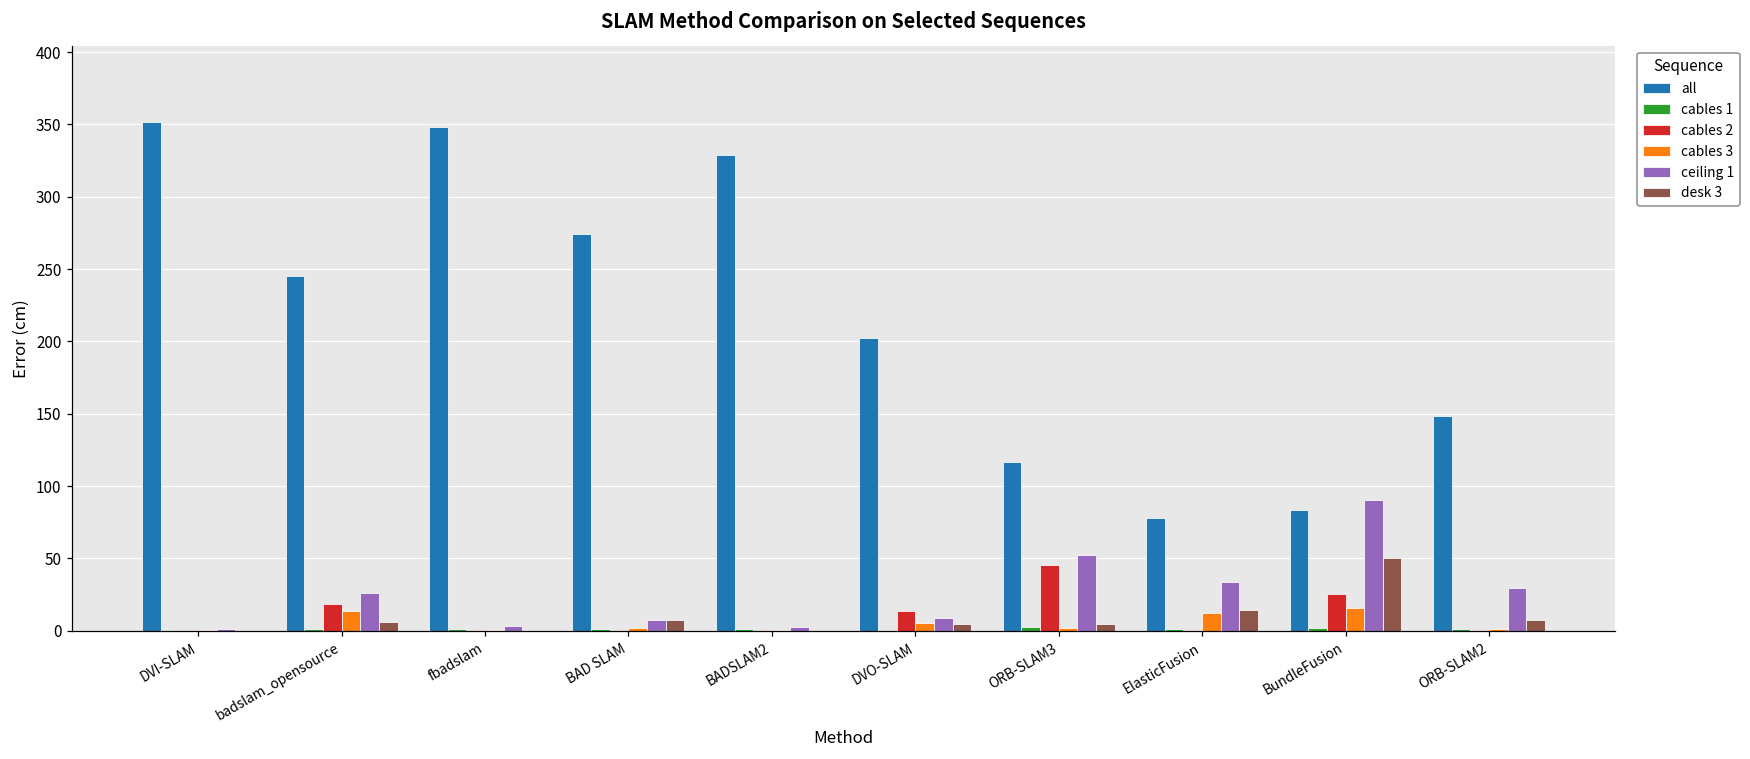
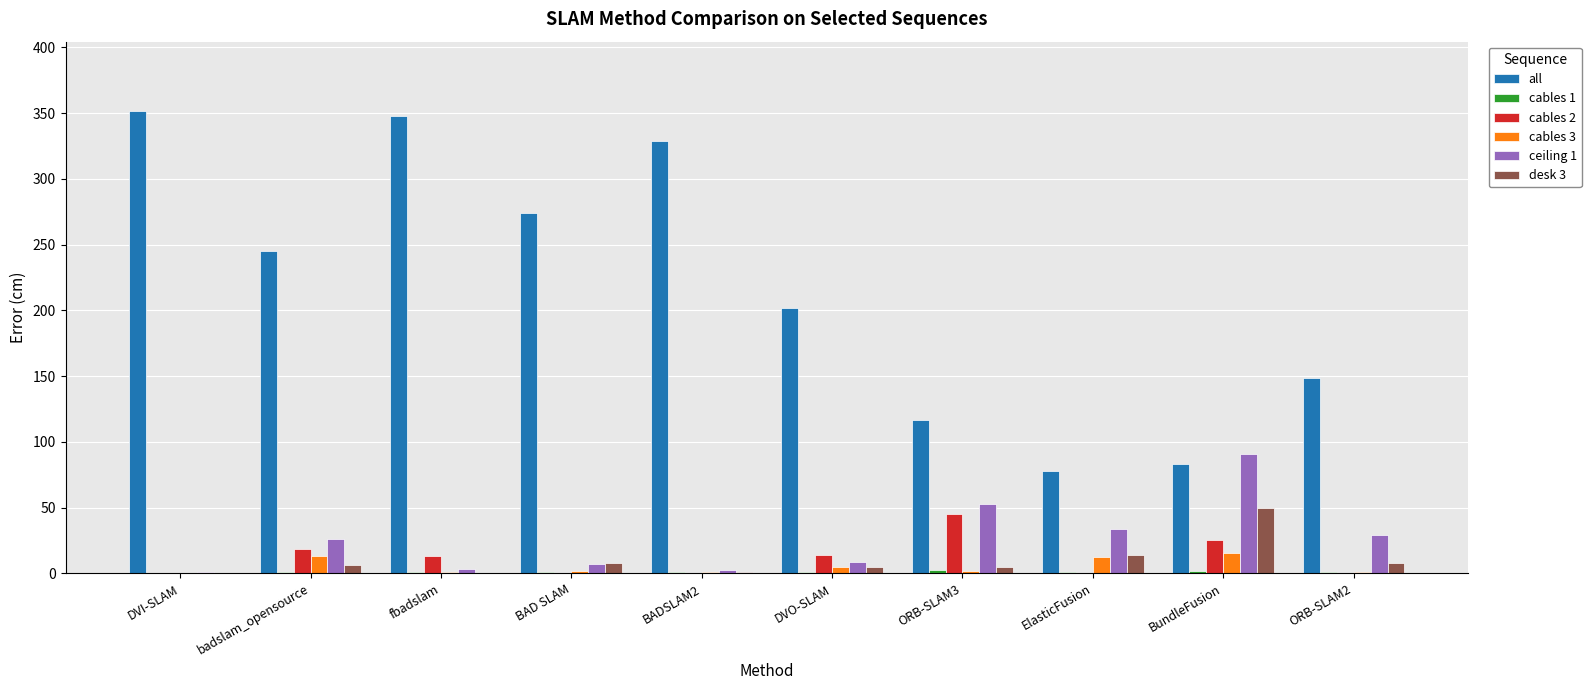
cables 2, fbadslam: 1 -> 13
